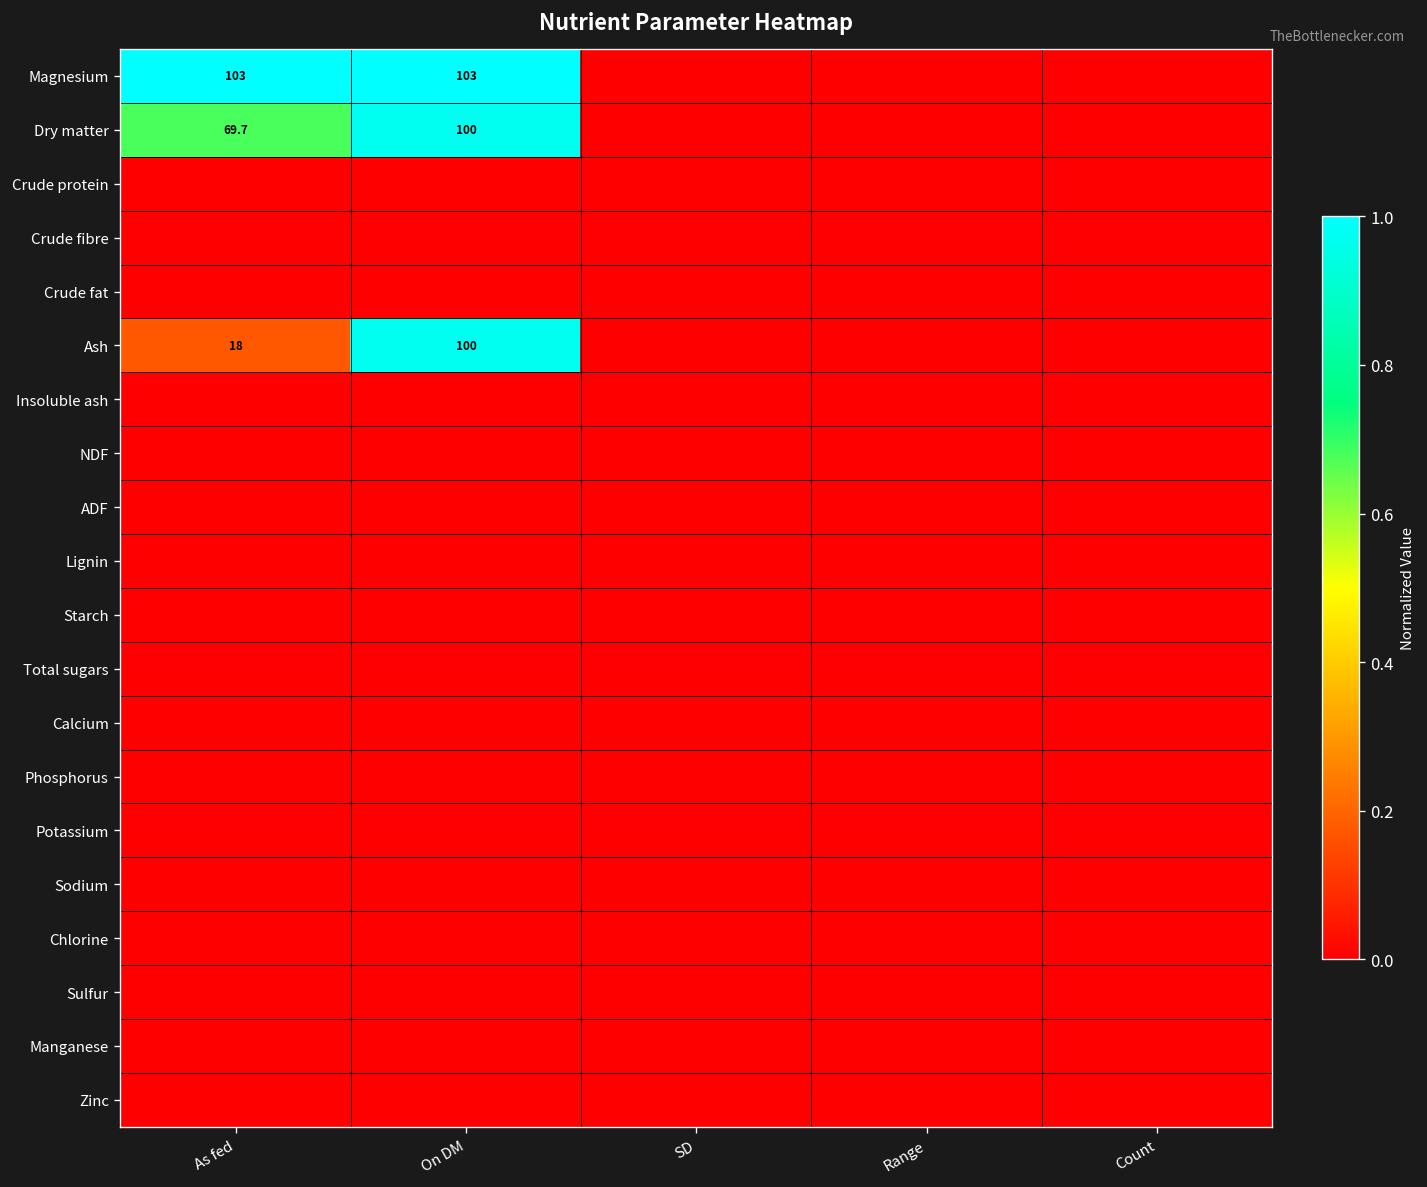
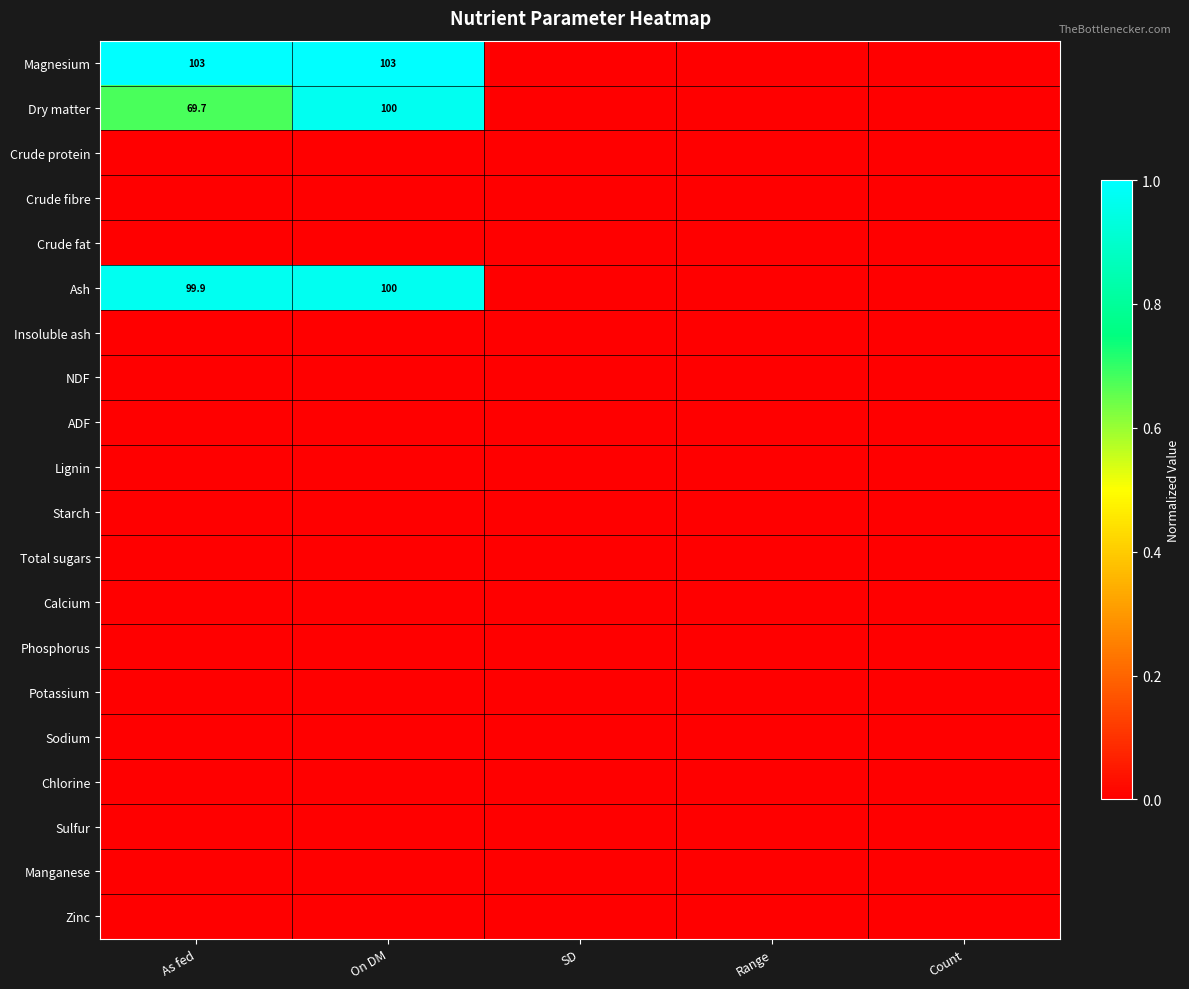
Ash, As fed: 18 -> 99.9
